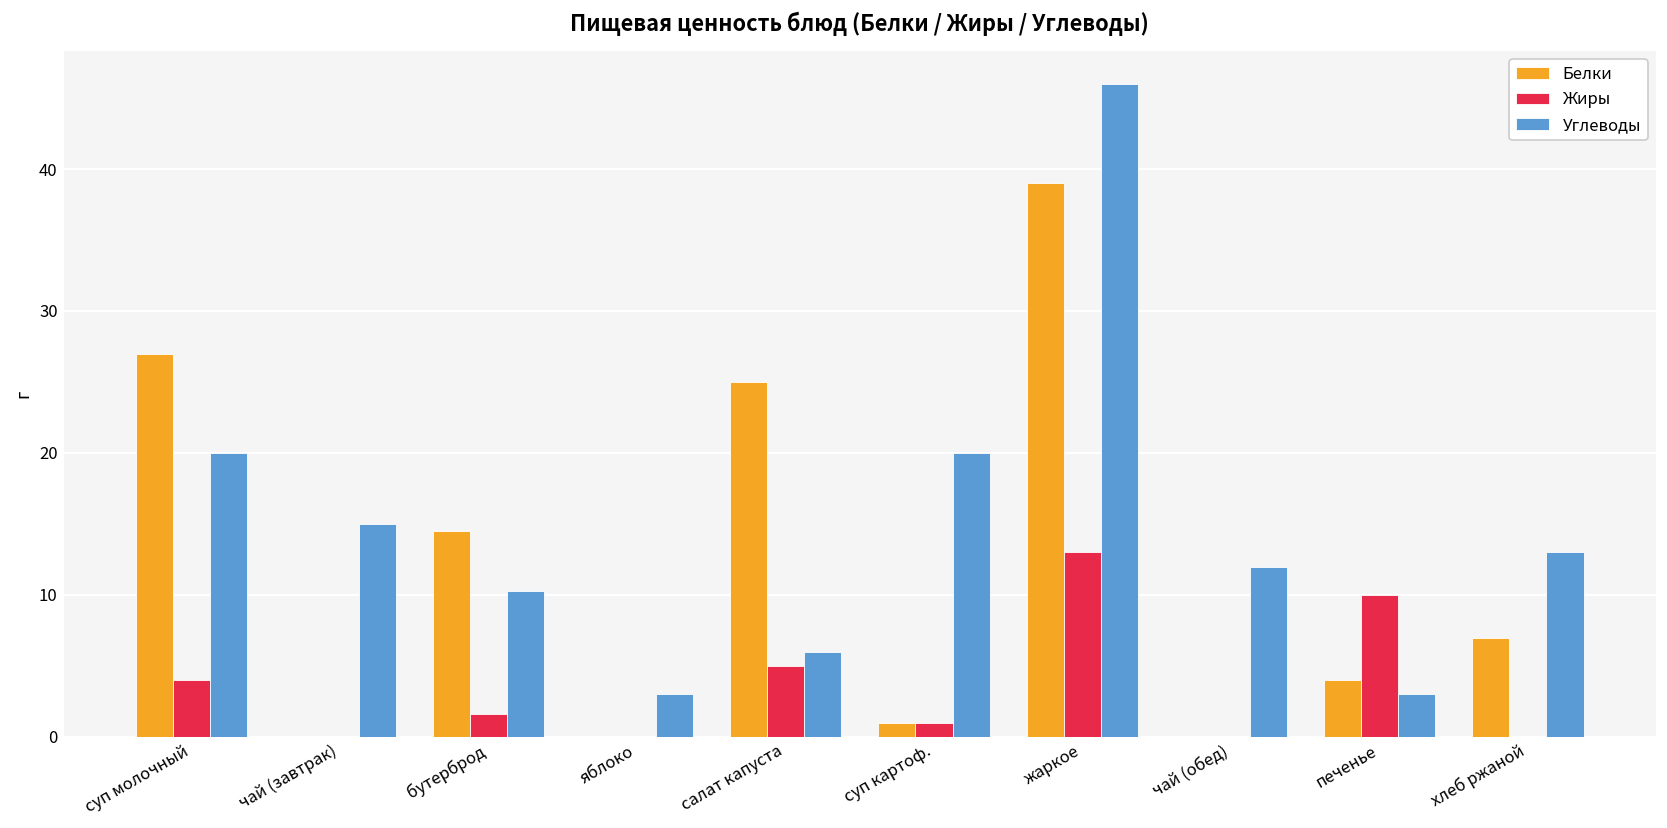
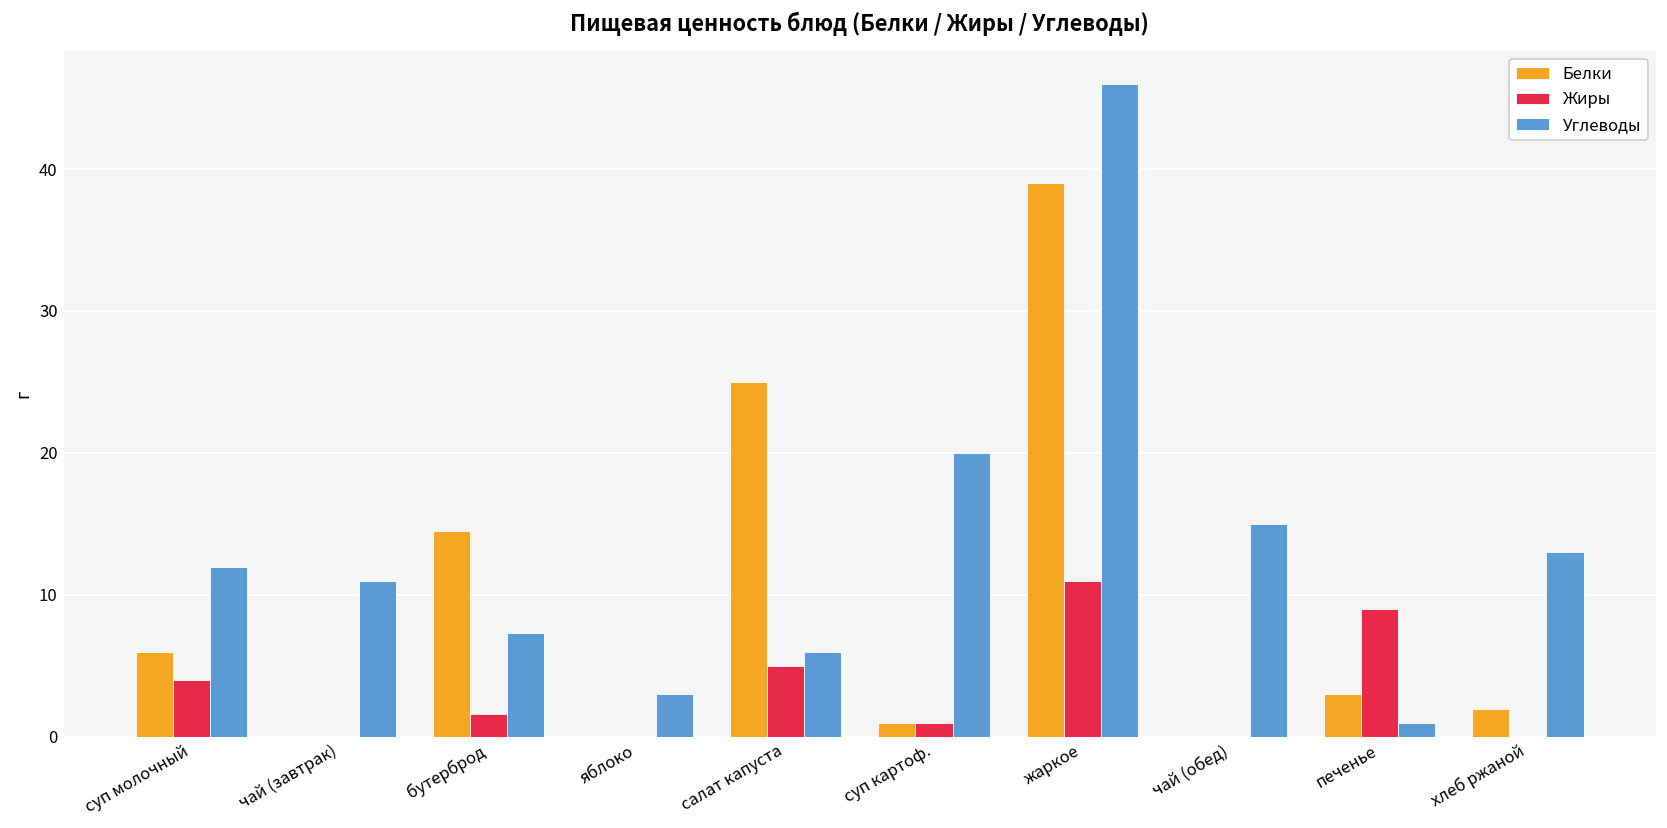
Белки, суп молочный: 27 -> 6
Углеводы, суп молочный: 20 -> 12
Углеводы, чай (завтрак): 15 -> 11
Углеводы, бутерброд: 10.3 -> 7.3
Жиры, жаркое: 13 -> 11
Углеводы, чай (обед): 12 -> 15
Белки, печенье: 4 -> 3
Жиры, печенье: 10 -> 9
Углеводы, печенье: 3 -> 1
Белки, хлеб ржаной: 7 -> 2
